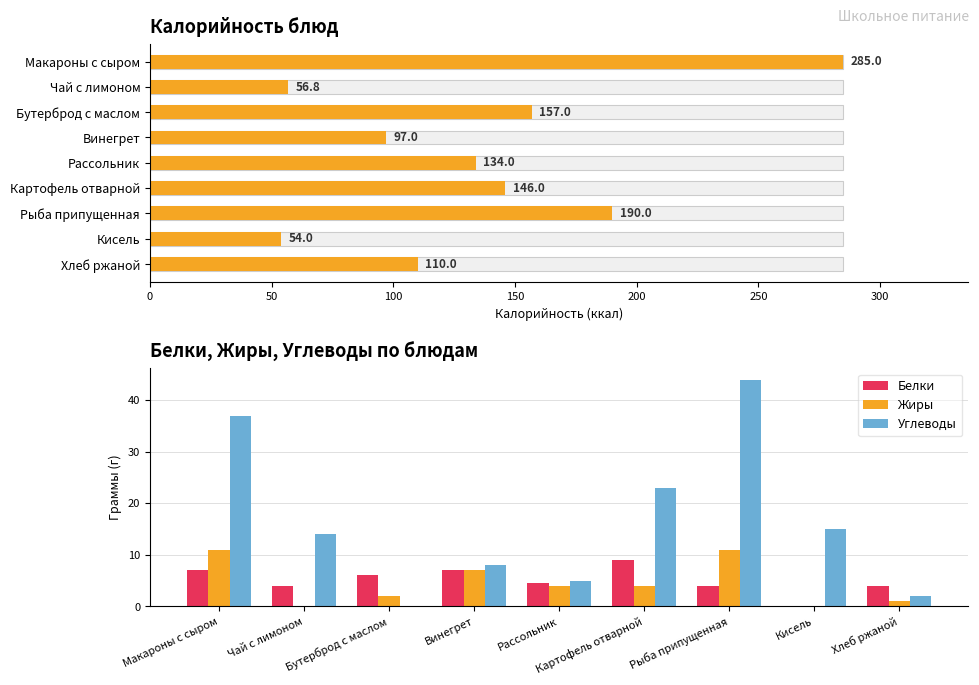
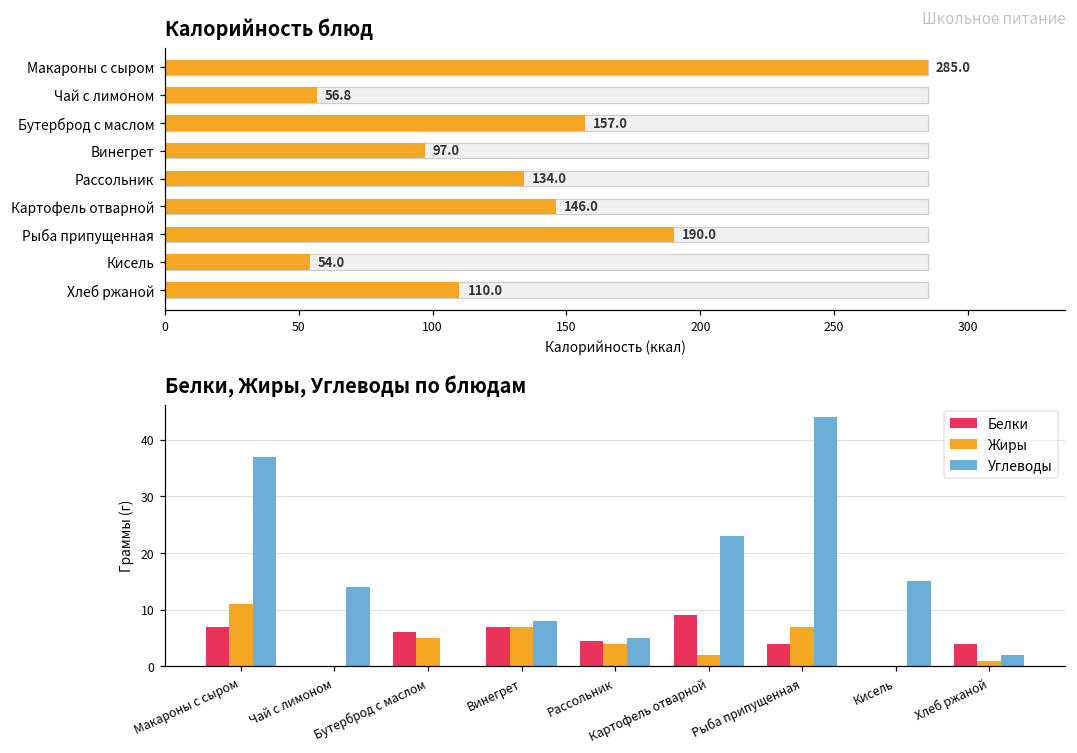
Белки, Жиры, Углеводы по блюдам, Белки, Чай с лимоном: 4 -> 0
Белки, Жиры, Углеводы по блюдам, Жиры, Бутерброд с маслом: 2 -> 5
Белки, Жиры, Углеводы по блюдам, Жиры, Картофель отварной: 4 -> 2
Белки, Жиры, Углеводы по блюдам, Жиры, Рыба припущенная: 11 -> 7
